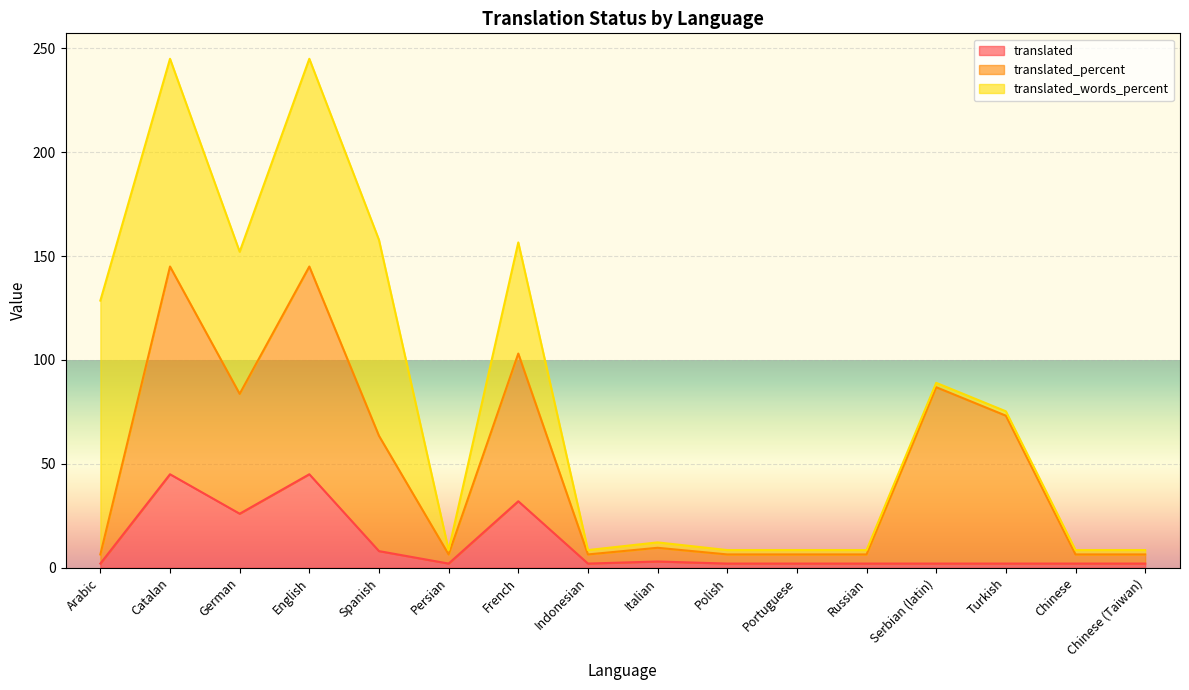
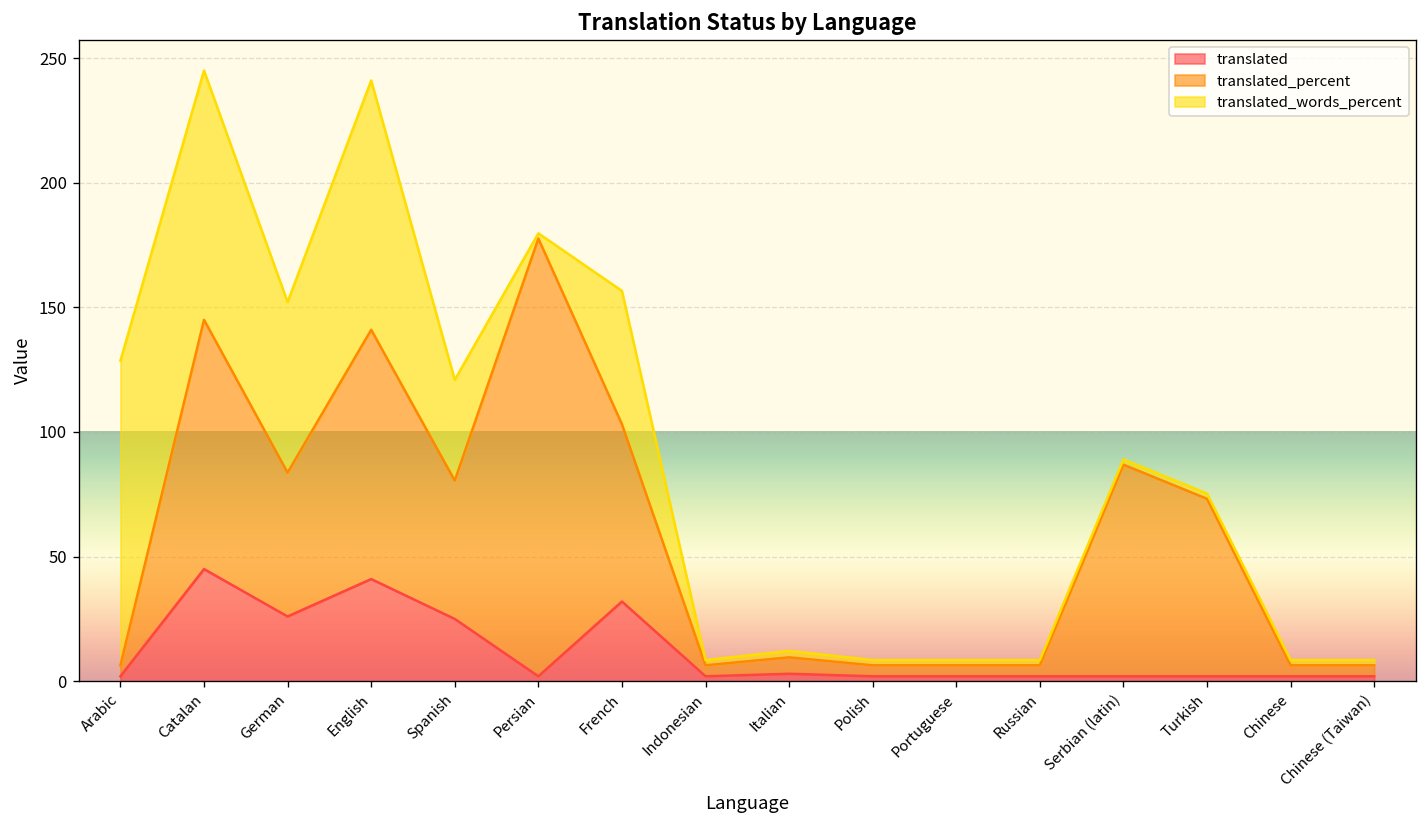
translated, English: 45 -> 41
translated, Spanish: 8 -> 25
translated_words_percent, Spanish: 94 -> 40
translated_percent, Persian: 4 -> 176
